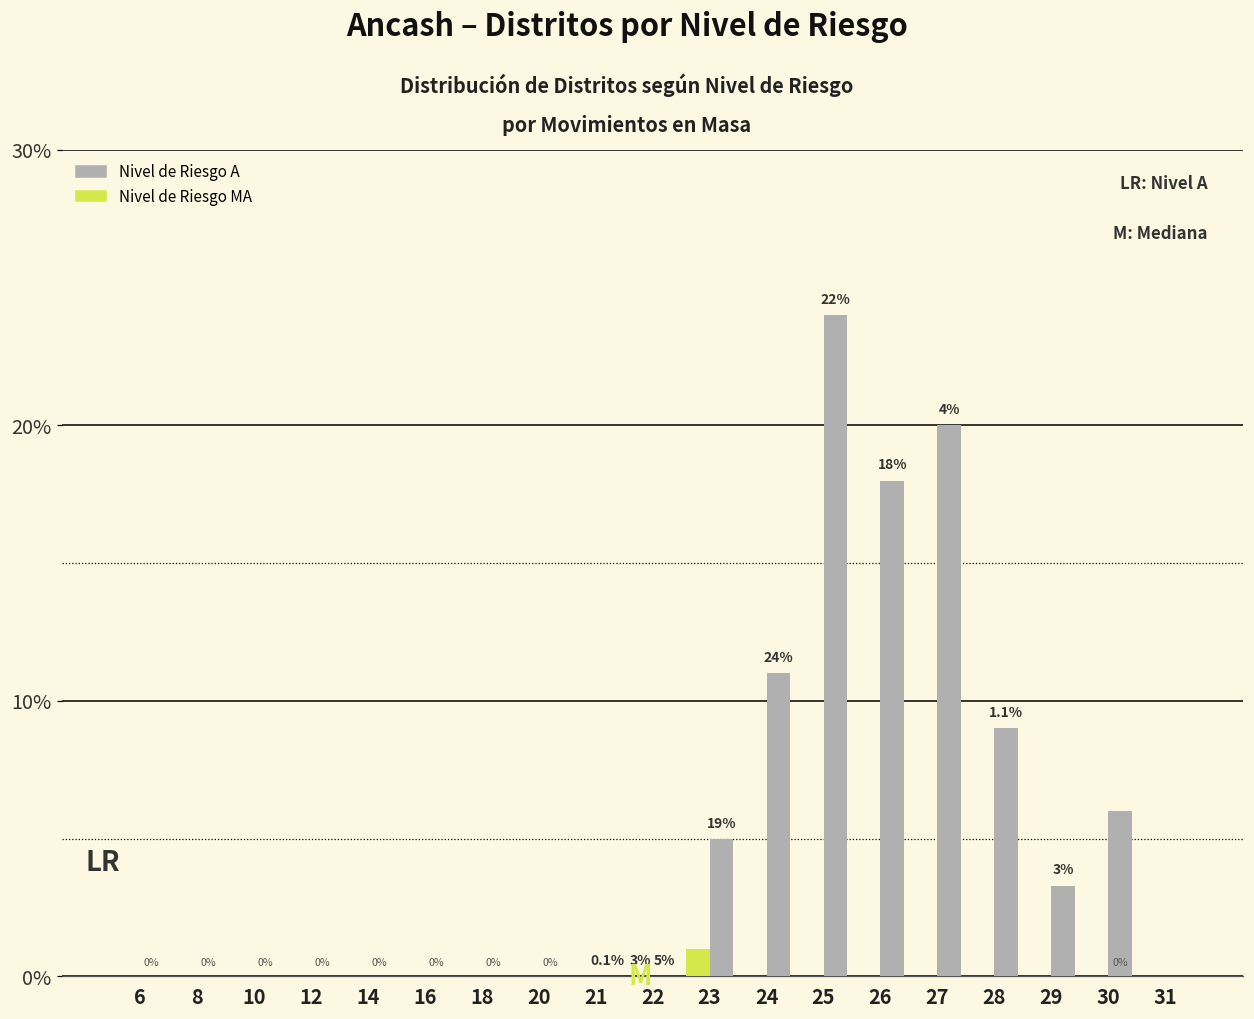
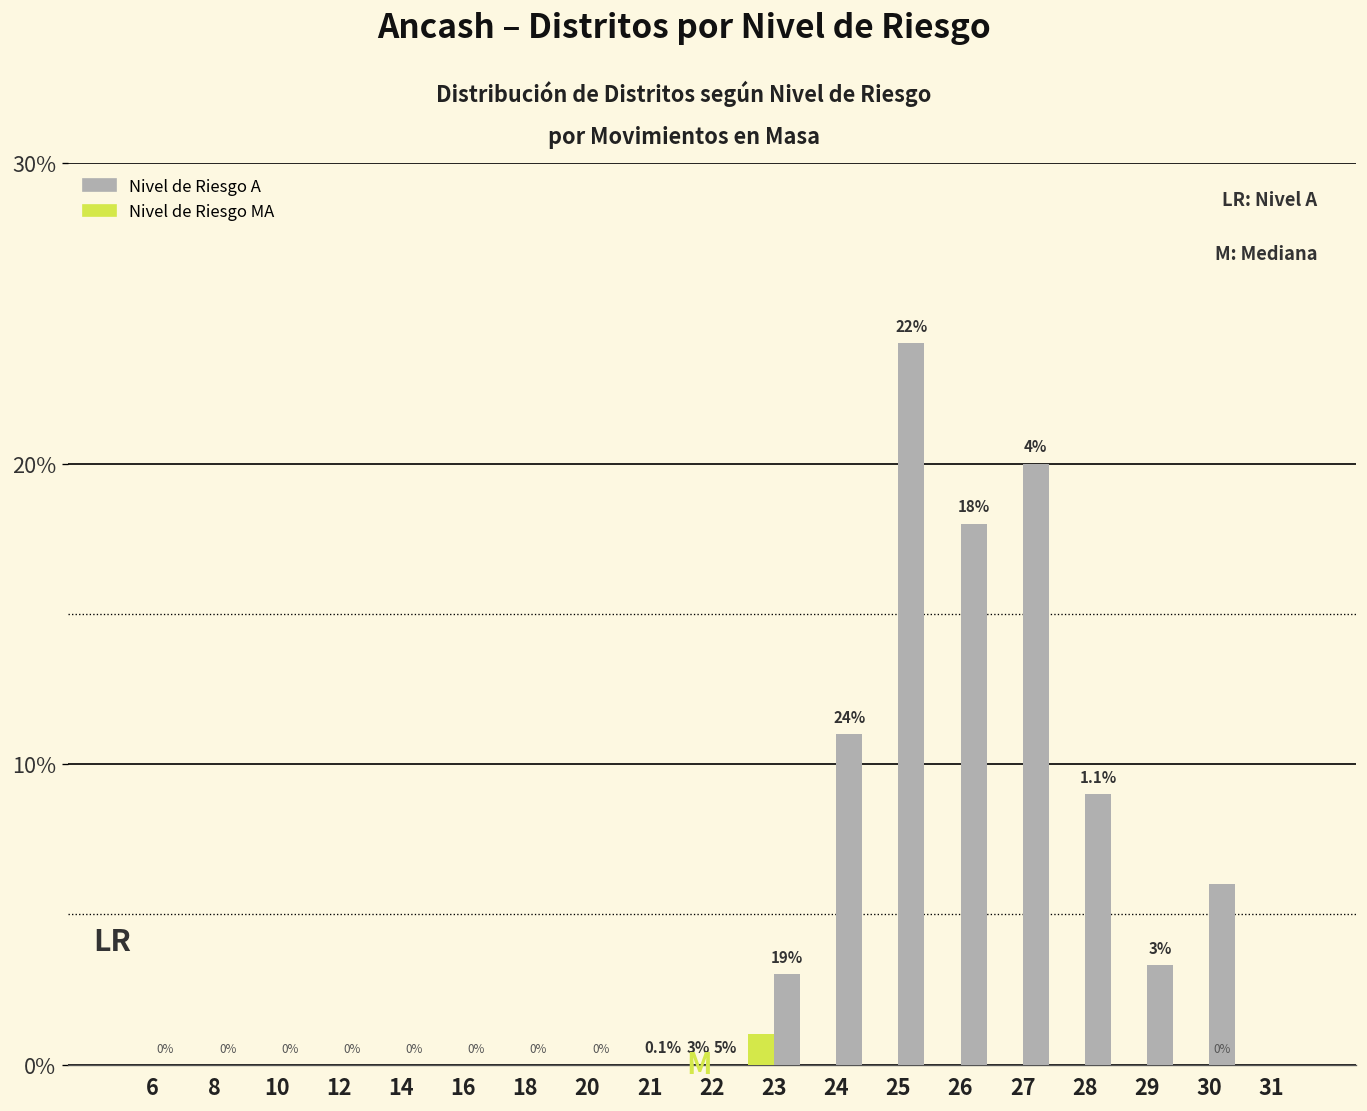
Nivel de Riesgo A, 23: 5% -> 3%
